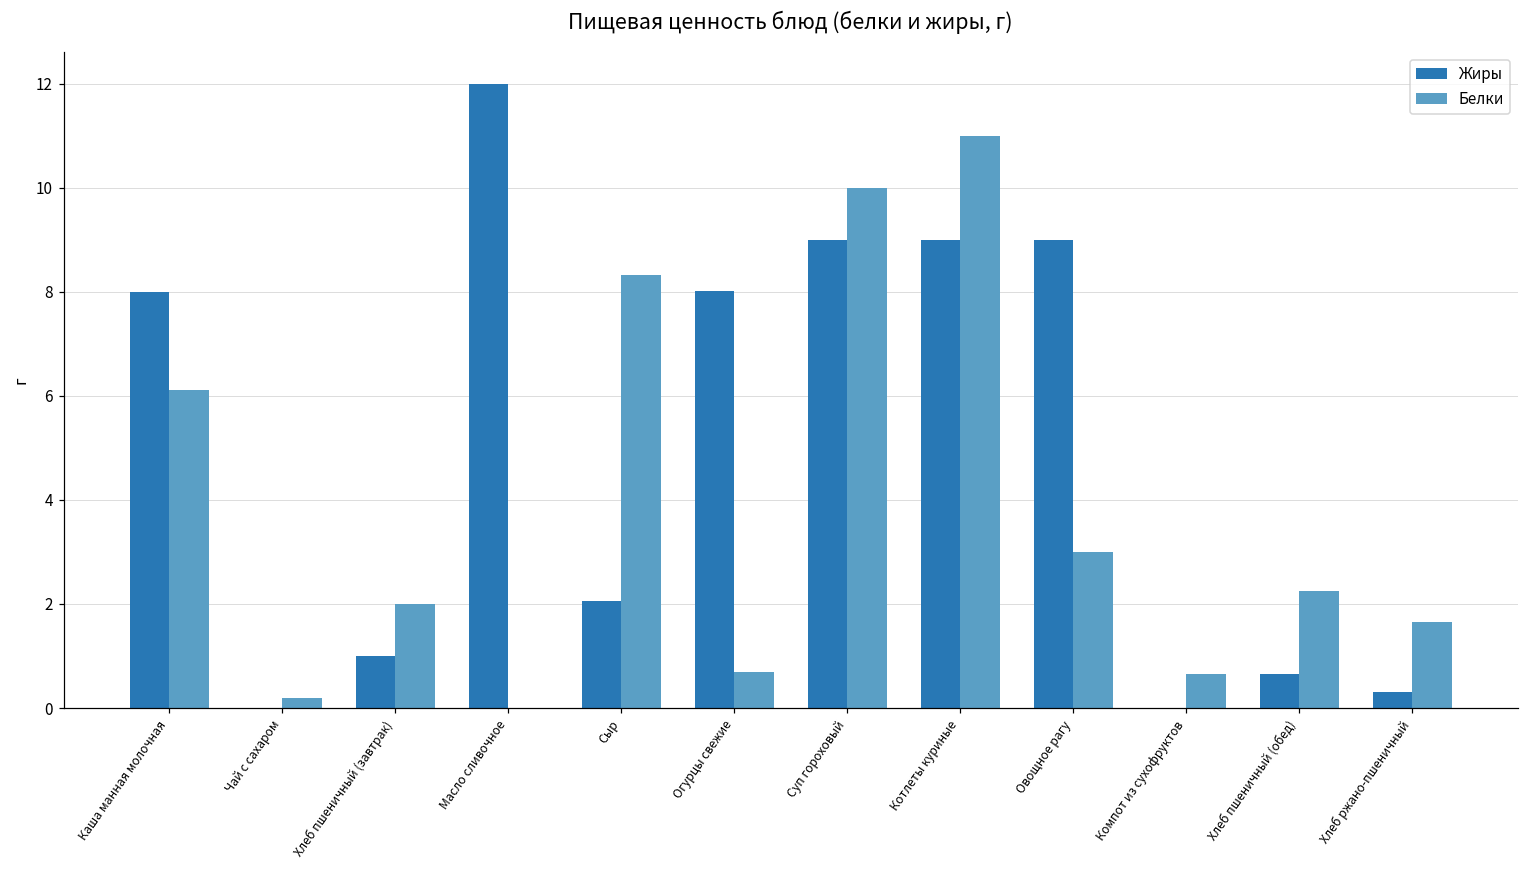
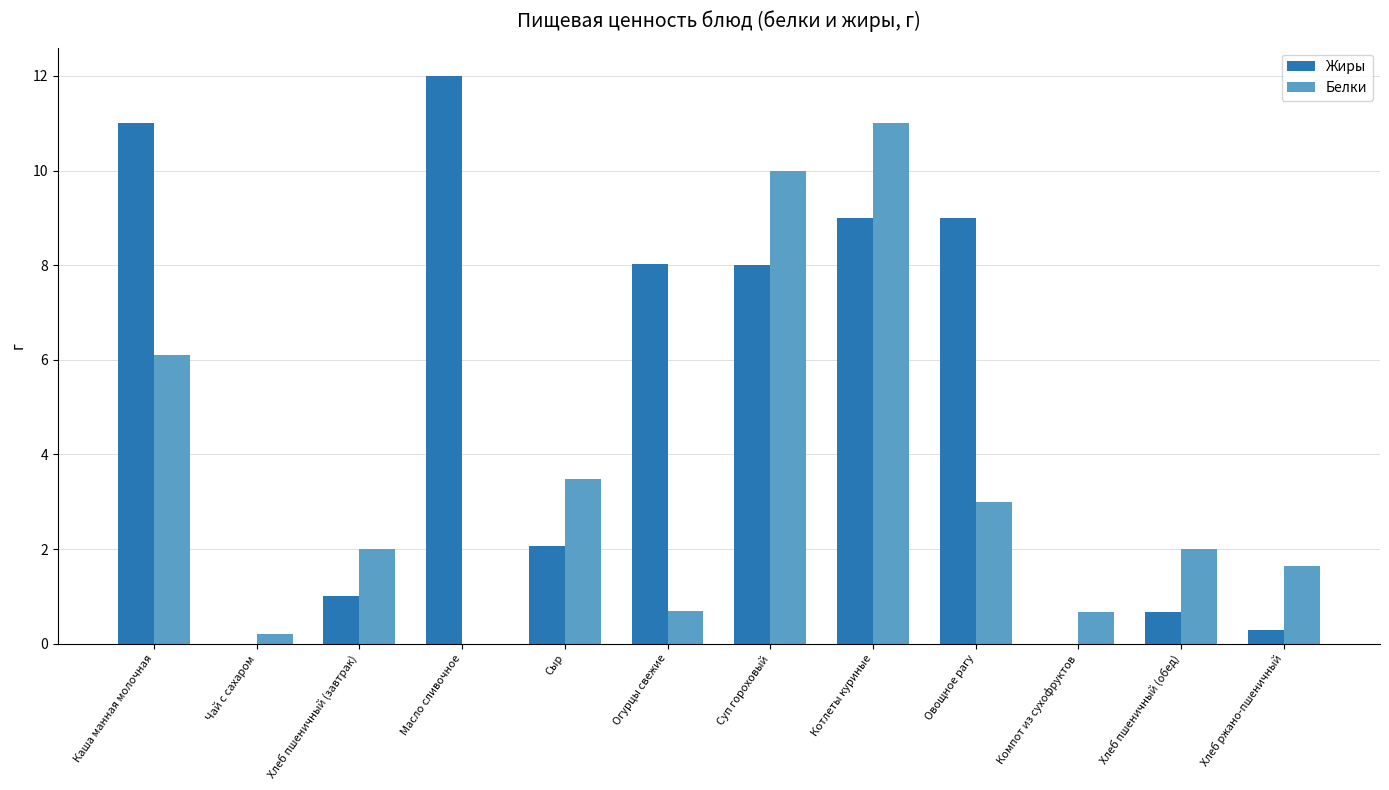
Жиры, Каша манная молочная: 8 -> 11
Белки, Сыр: 8.3 -> 3.5
Жиры, Суп гороховый: 9 -> 8
Белки, Хлеб пшеничный (обед): 2.3 -> 2.0
